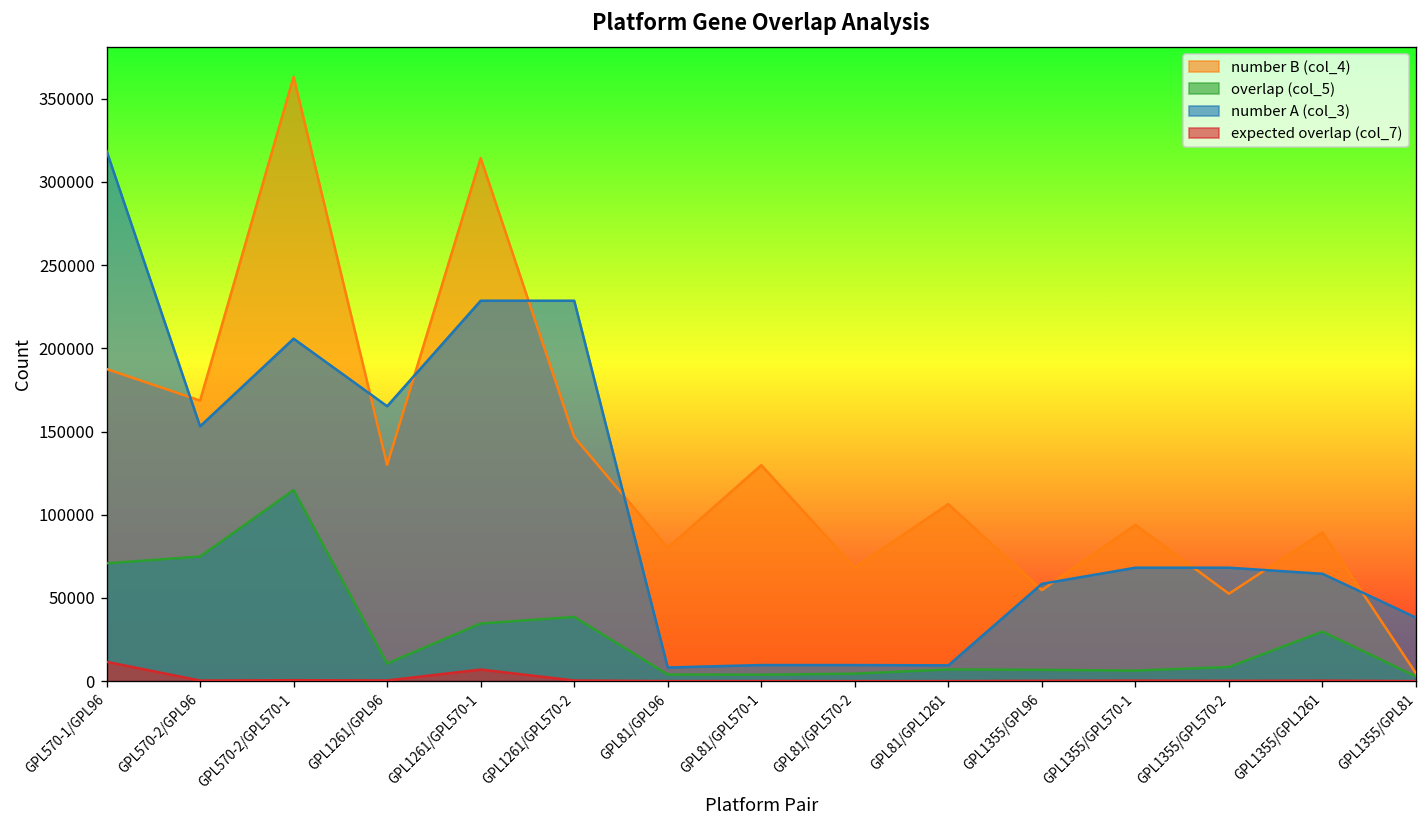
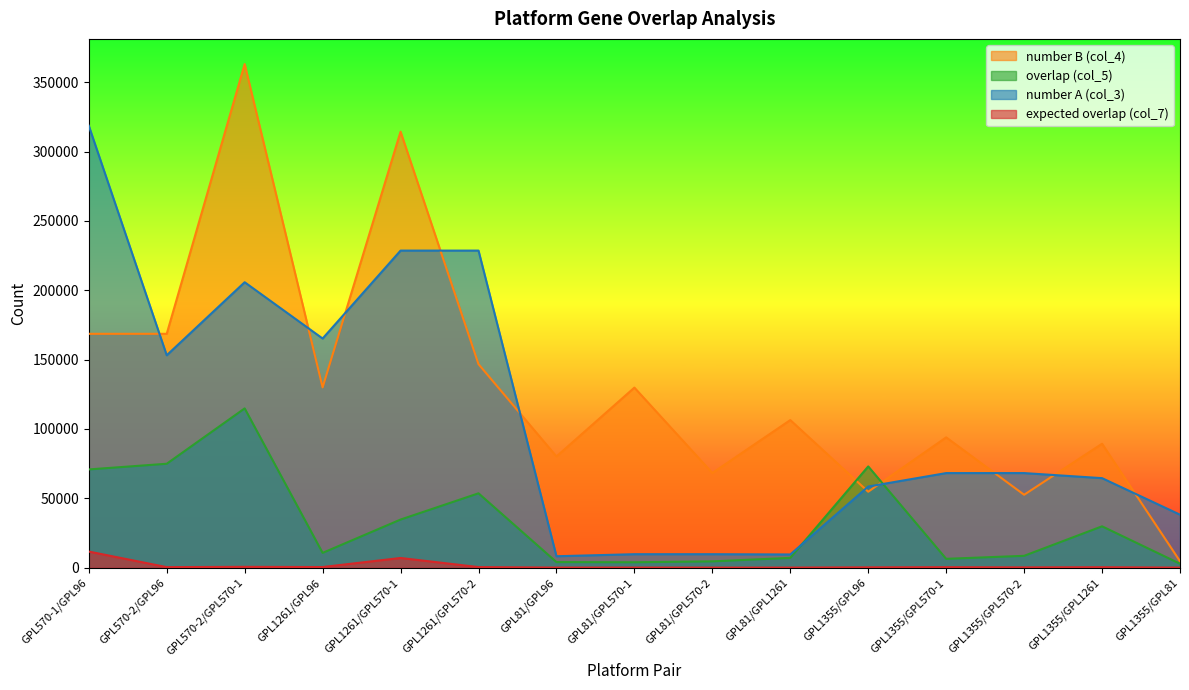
number B (col_4), GPL570-1/GPL96: 188000 -> 169000
overlap (col_5), GPL1261/GPL570-2: 39000 -> 54000
overlap (col_5), GPL1355/GPL96: 7000 -> 73000
